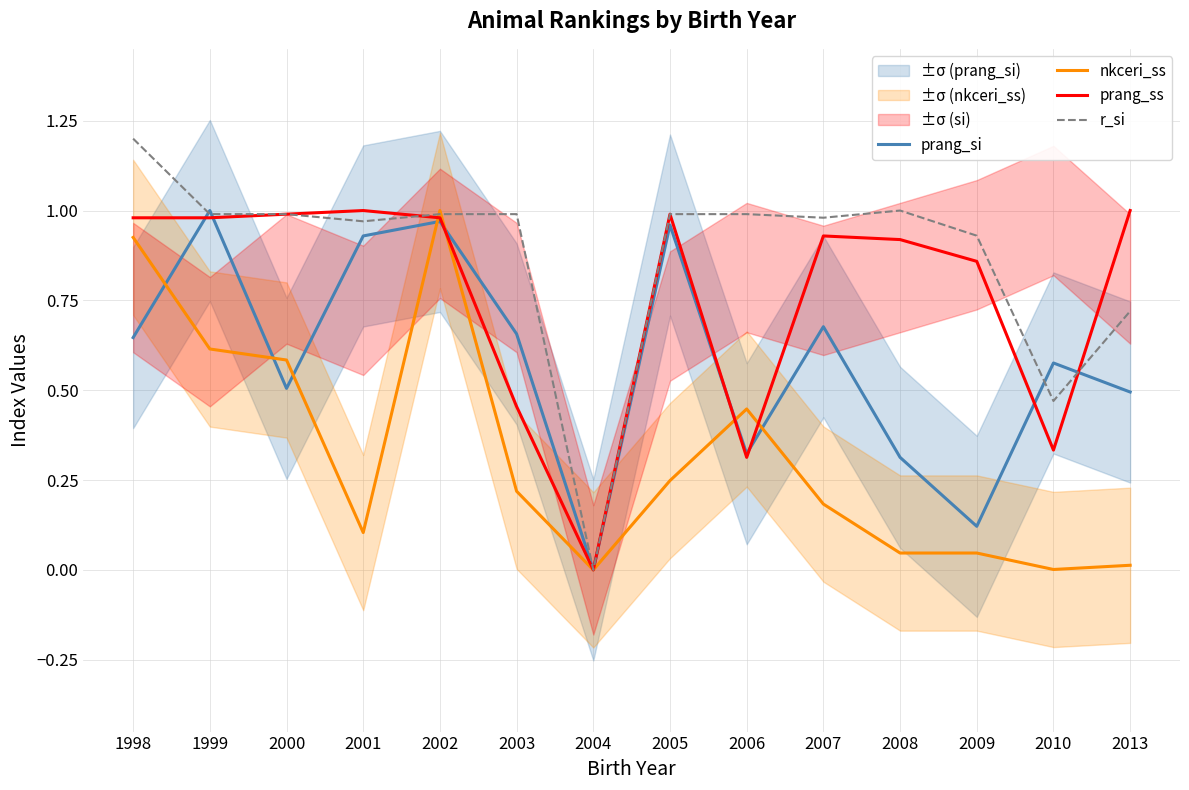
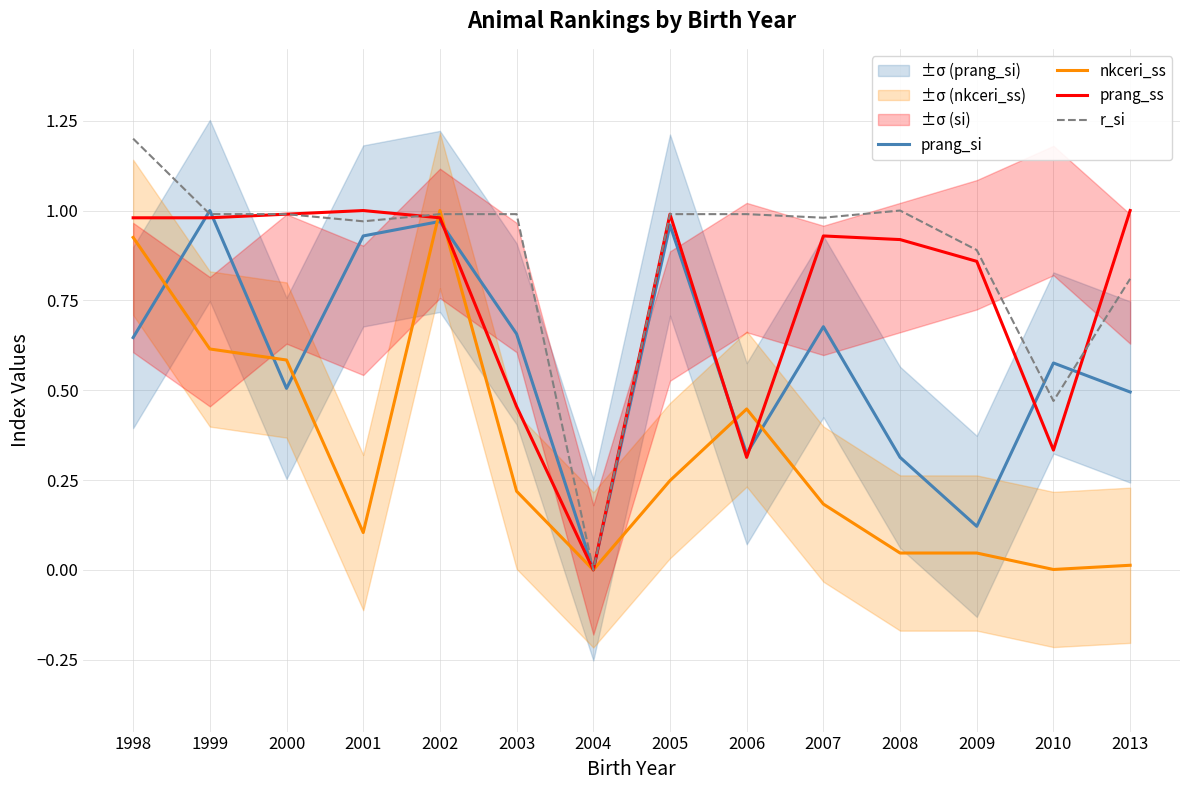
r_si, 2009: 0.93 -> 0.89
r_si, 2013: 0.72 -> 0.81
